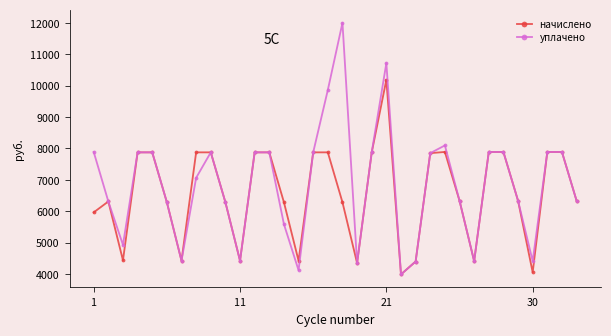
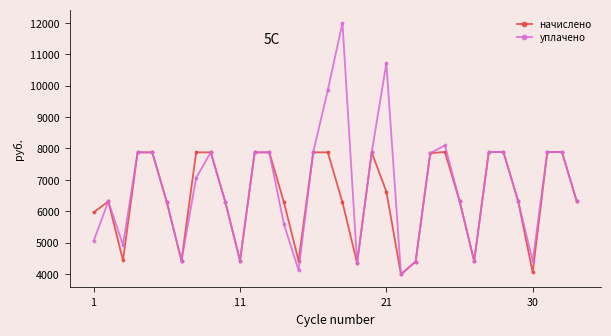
уплачено, 1: 7900 -> 5100
начислено, 21: 10200 -> 6600
